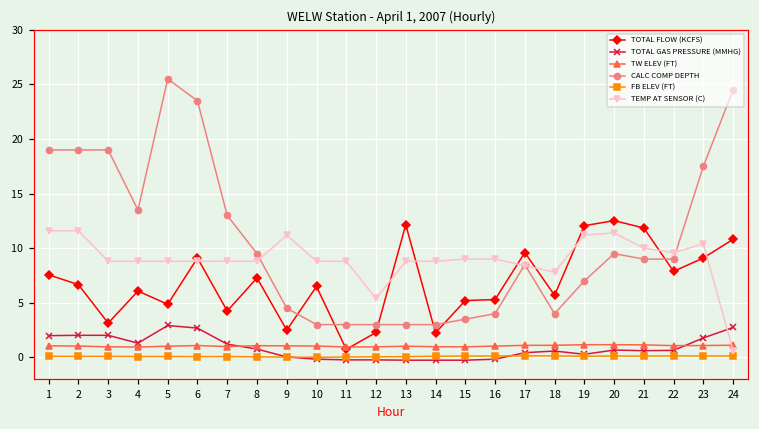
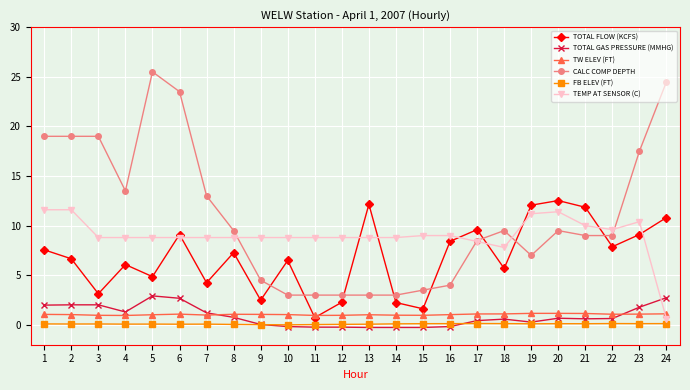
TEMP AT SENSOR (C), 9: 11 -> 9
TEMP AT SENSOR (C), 12: 5 -> 9
TOTAL FLOW (KCFS), 15: 5 -> 2
TOTAL FLOW (KCFS), 16: 5 -> 8
CALC COMP DEPTH, 18: 4 -> 10
